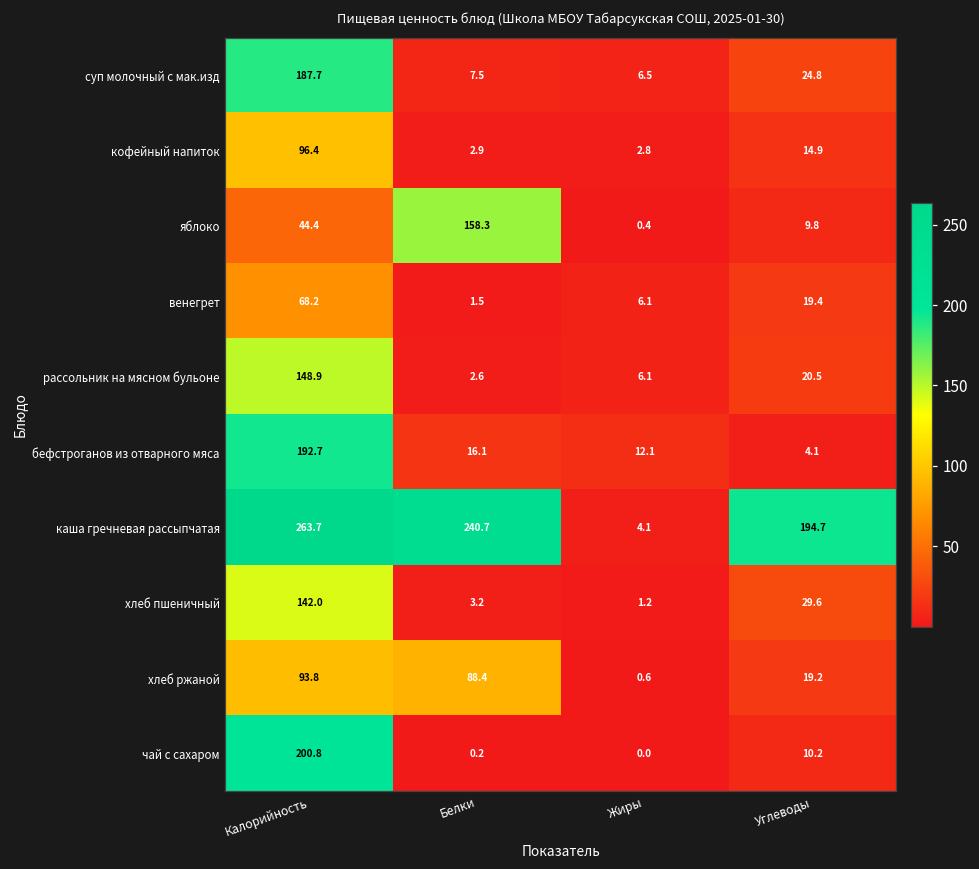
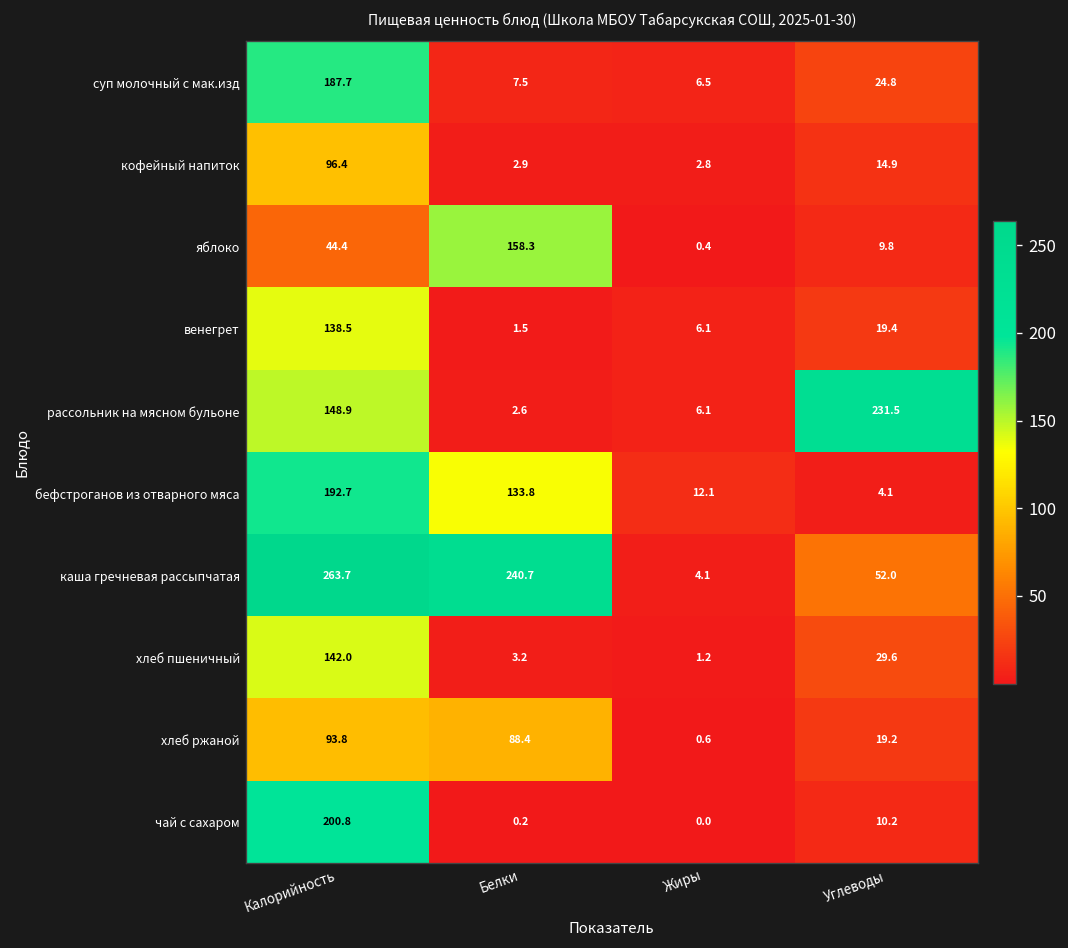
венегрет, Калорийность: 68.2 -> 138.5
рассольник на мясном бульоне, Углеводы: 20.5 -> 231.5
бефстроганов из отварного мяса, Белки: 16.1 -> 133.8
каша гречневая рассыпчатая, Углеводы: 194.7 -> 52.0
